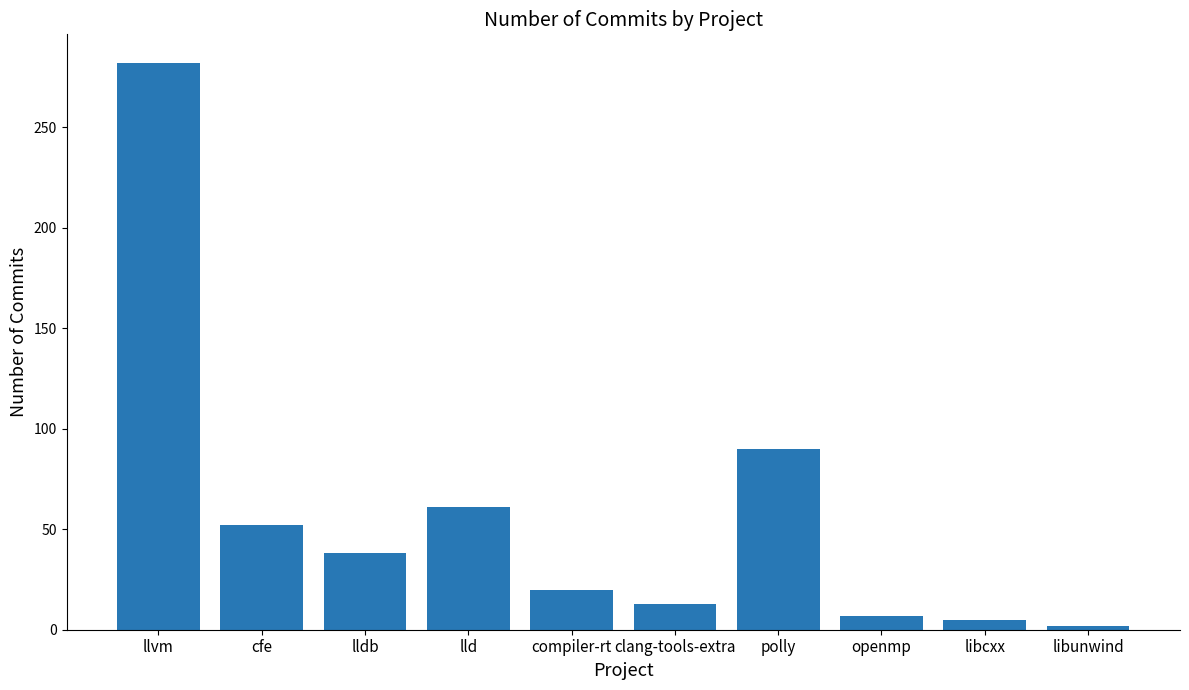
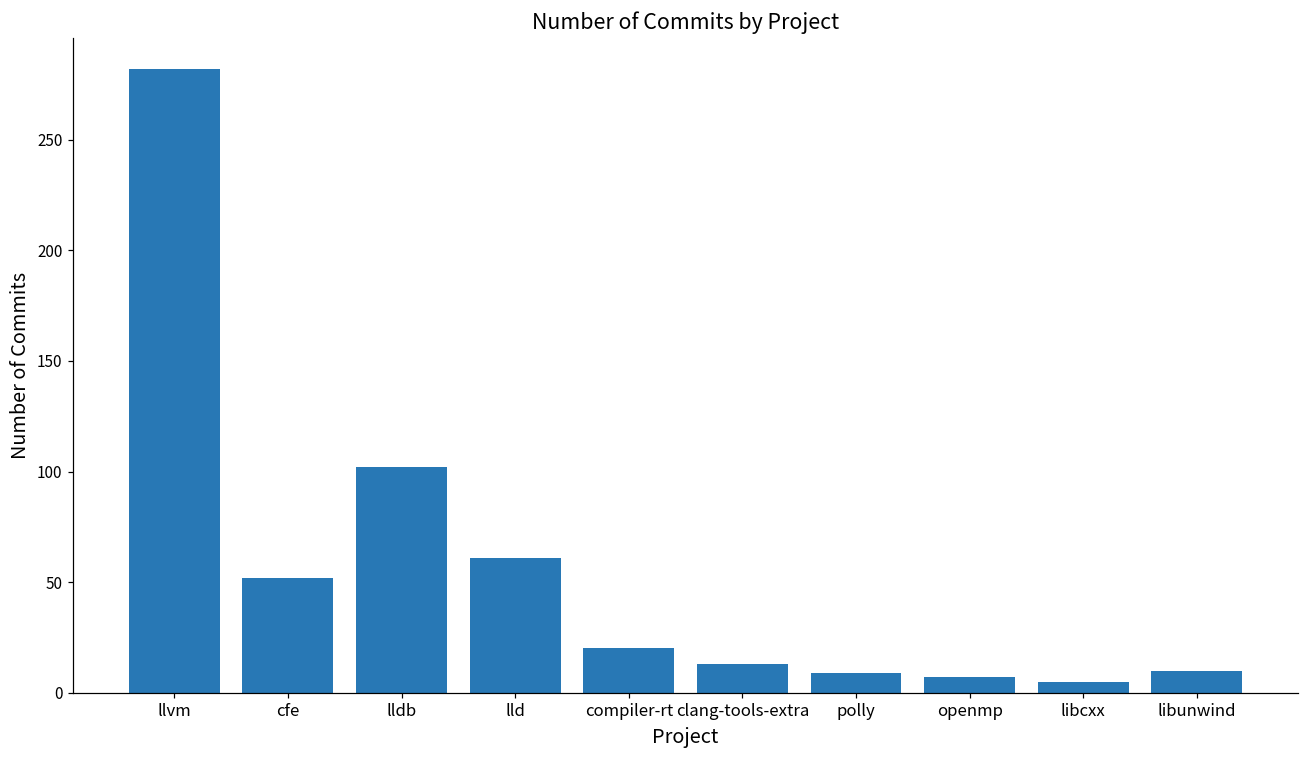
lldb: 38 -> 102
polly: 90 -> 9
libunwind: 2 -> 10
